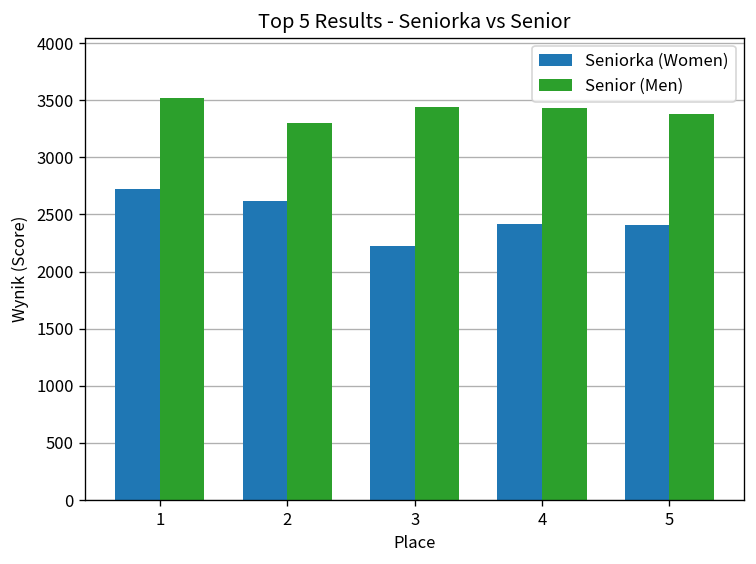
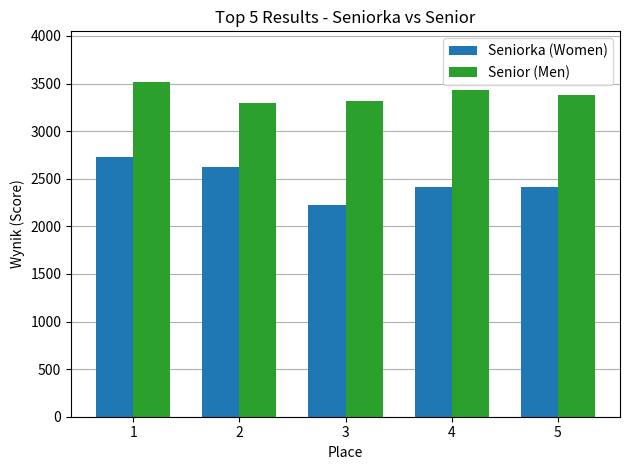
Senior (Men), 3: 3400 -> 3300
